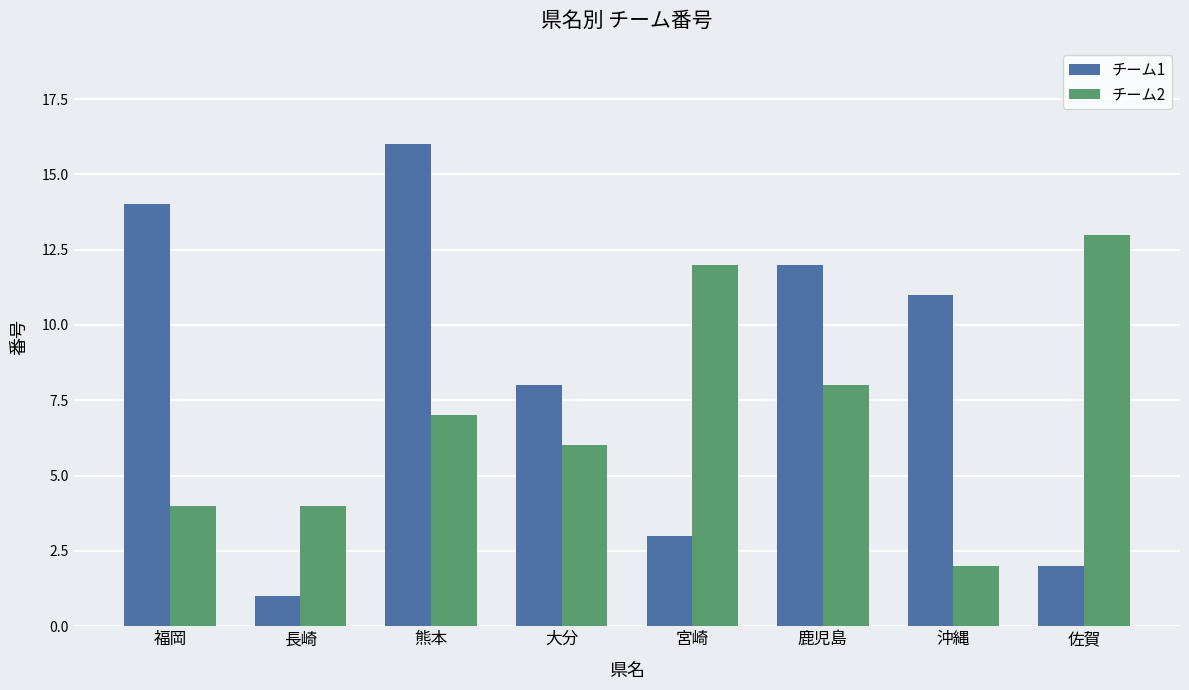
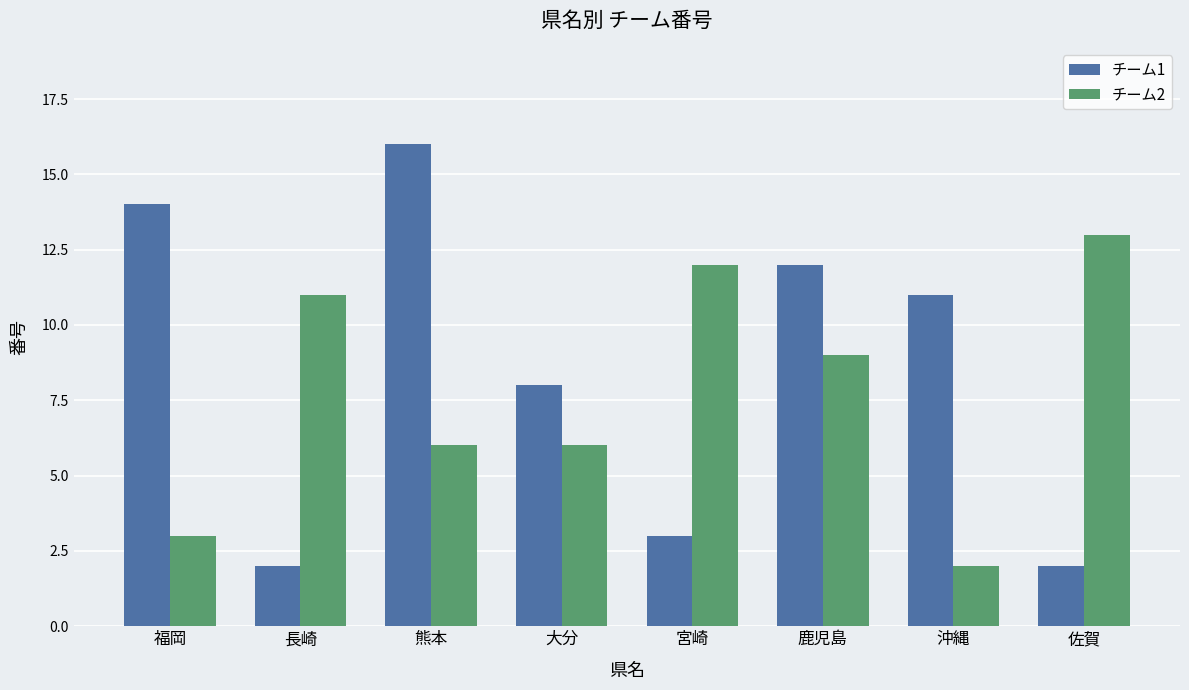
チーム2, 福岡: 4 -> 3
チーム1, 長崎: 1 -> 2
チーム2, 長崎: 4 -> 11
チーム2, 熊本: 7 -> 6
チーム2, 鹿児島: 8 -> 9
